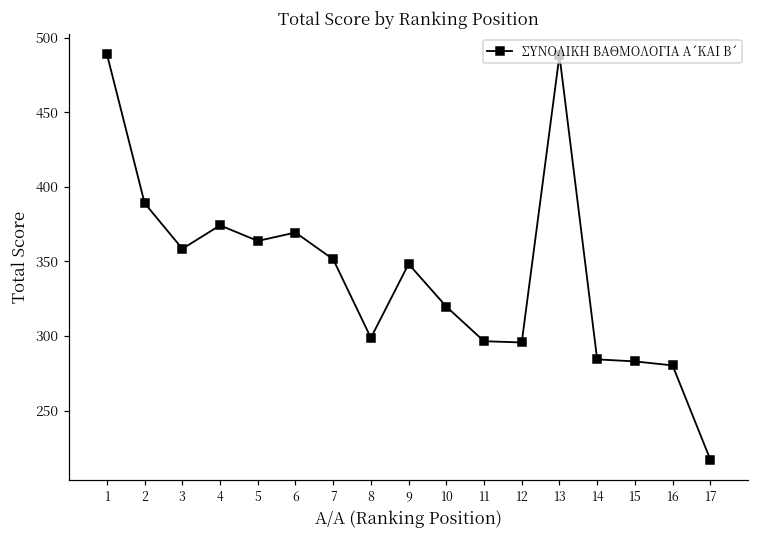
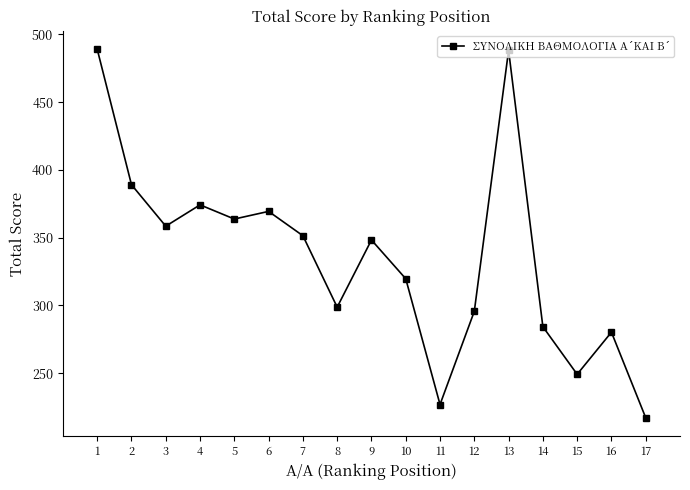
11: 297 -> 227
15: 283 -> 249
